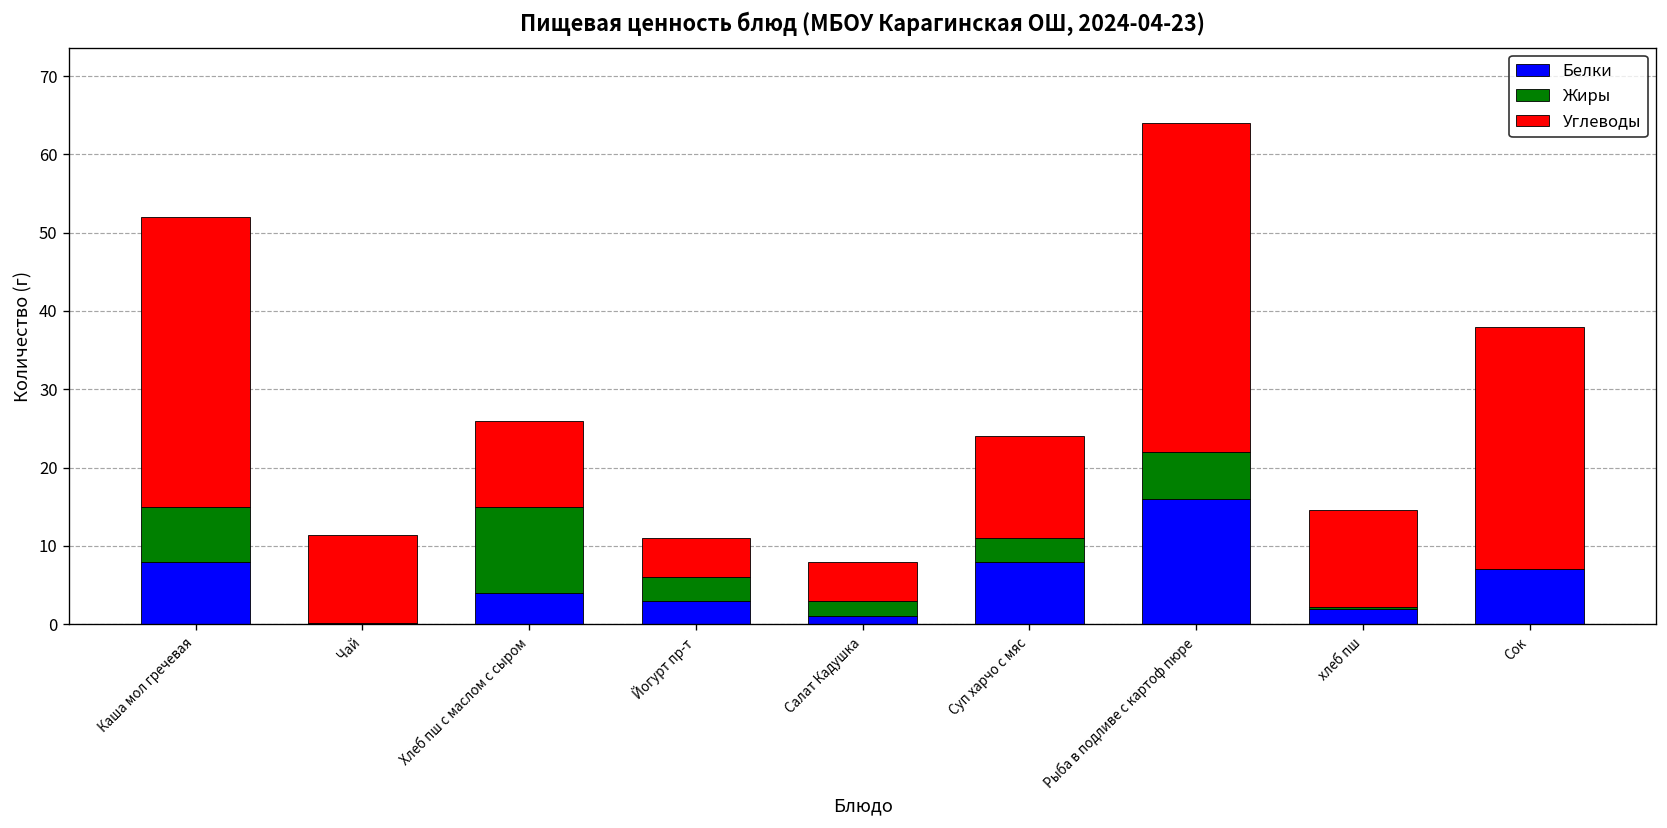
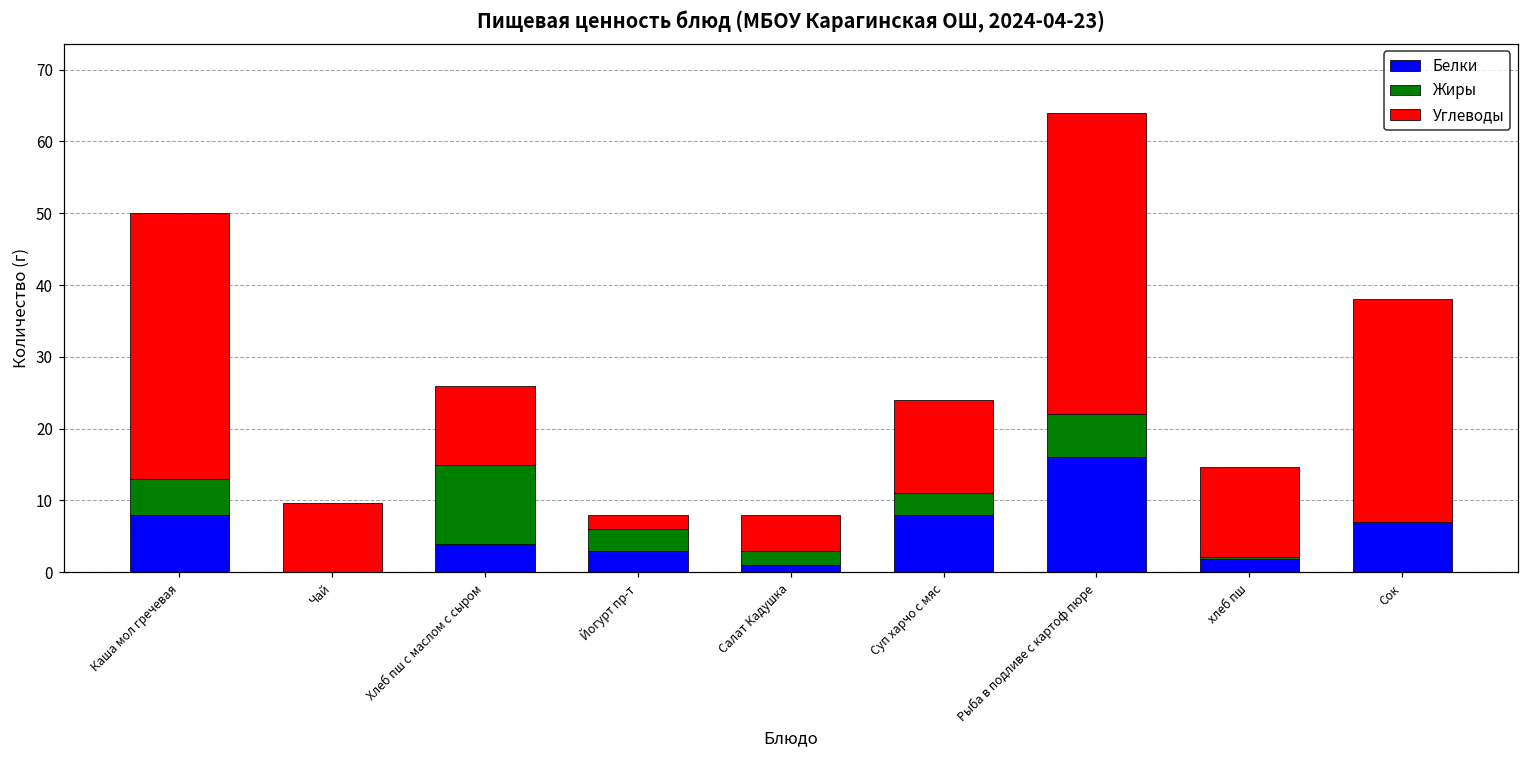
Жиры, Каша мол гречевая: 7 -> 5
Углеводы, Чай: 11 -> 10
Углеводы, Йогурт пр-т: 5 -> 2
